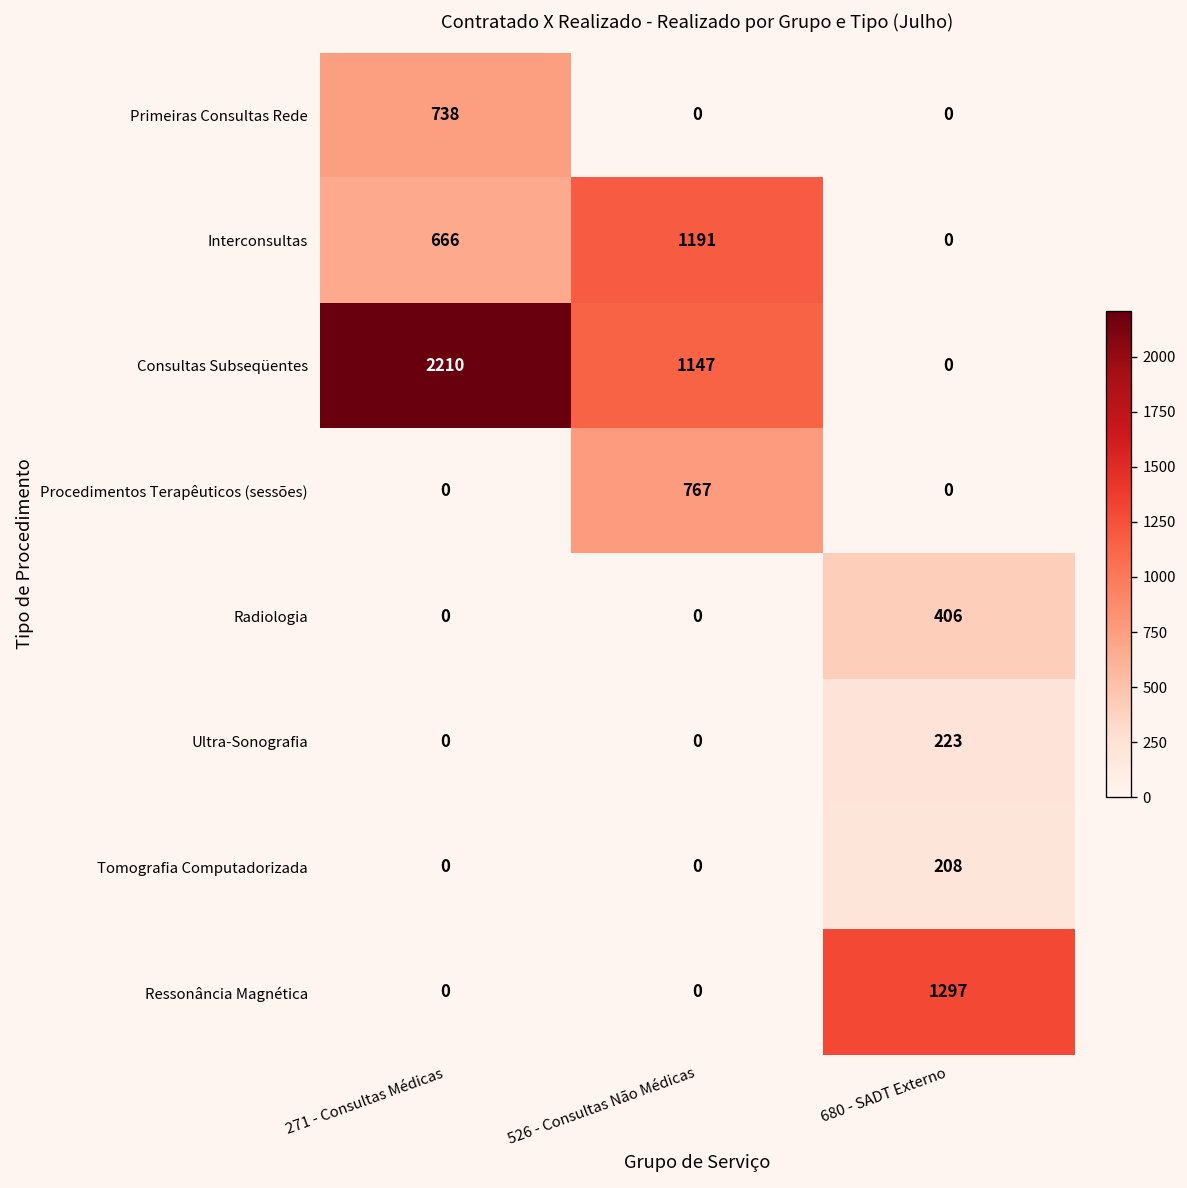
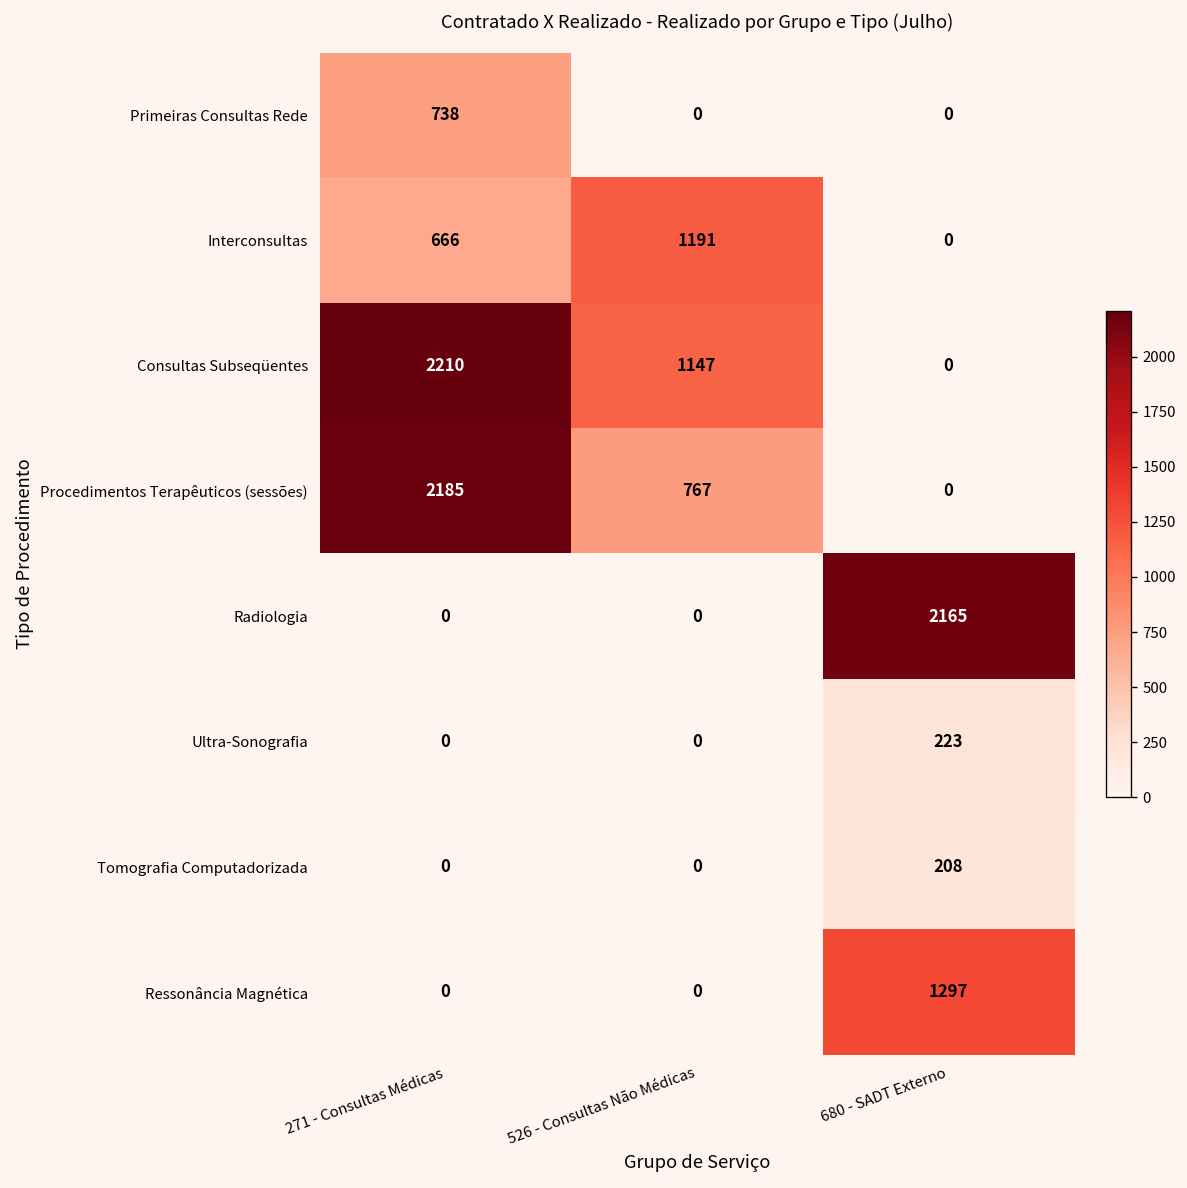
Procedimentos Terapêuticos (sessões), 271 - Consultas Médicas: 0 -> 2185
Radiologia, 680 - SADT Externo: 406 -> 2165
